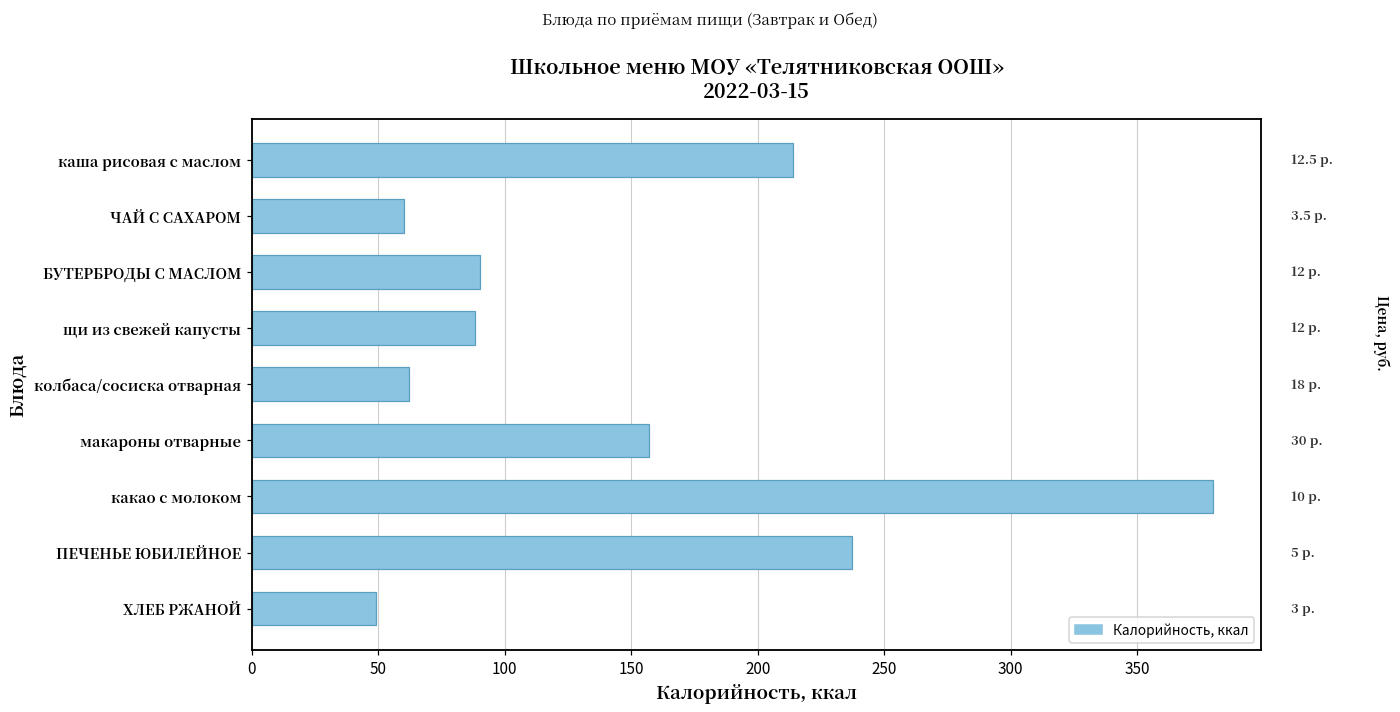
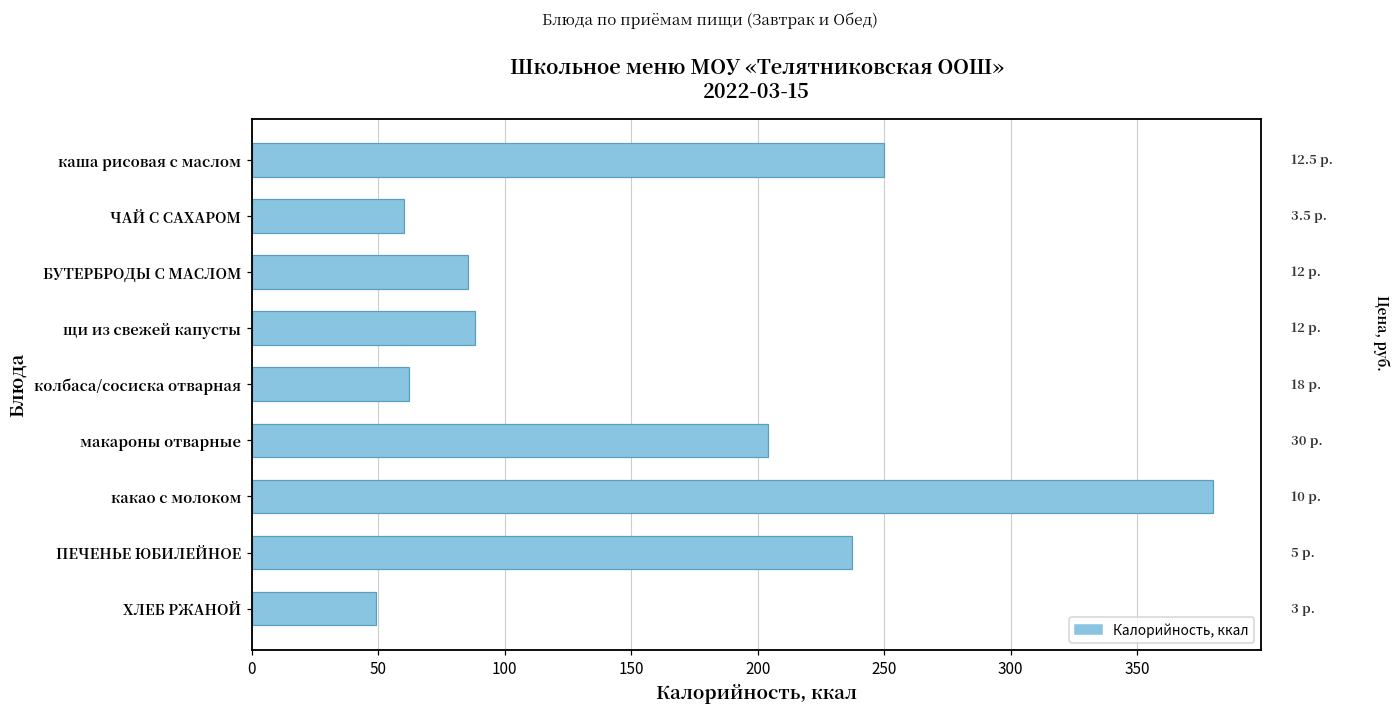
каша рисовая с маслом: 214 -> 250
БУТЕРБРОДЫ С МАСЛОМ: 90 -> 86
макароны отварные: 157 -> 204
